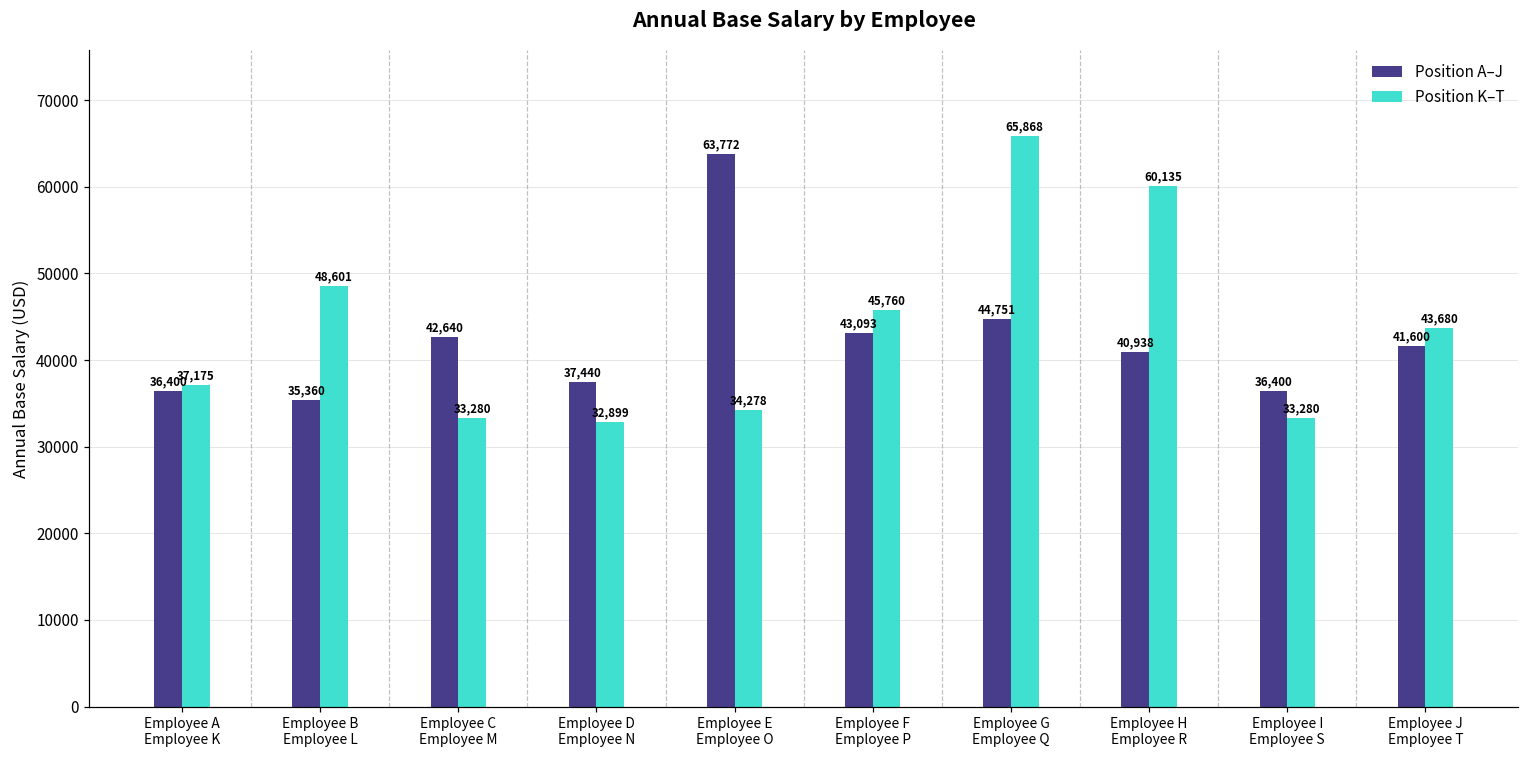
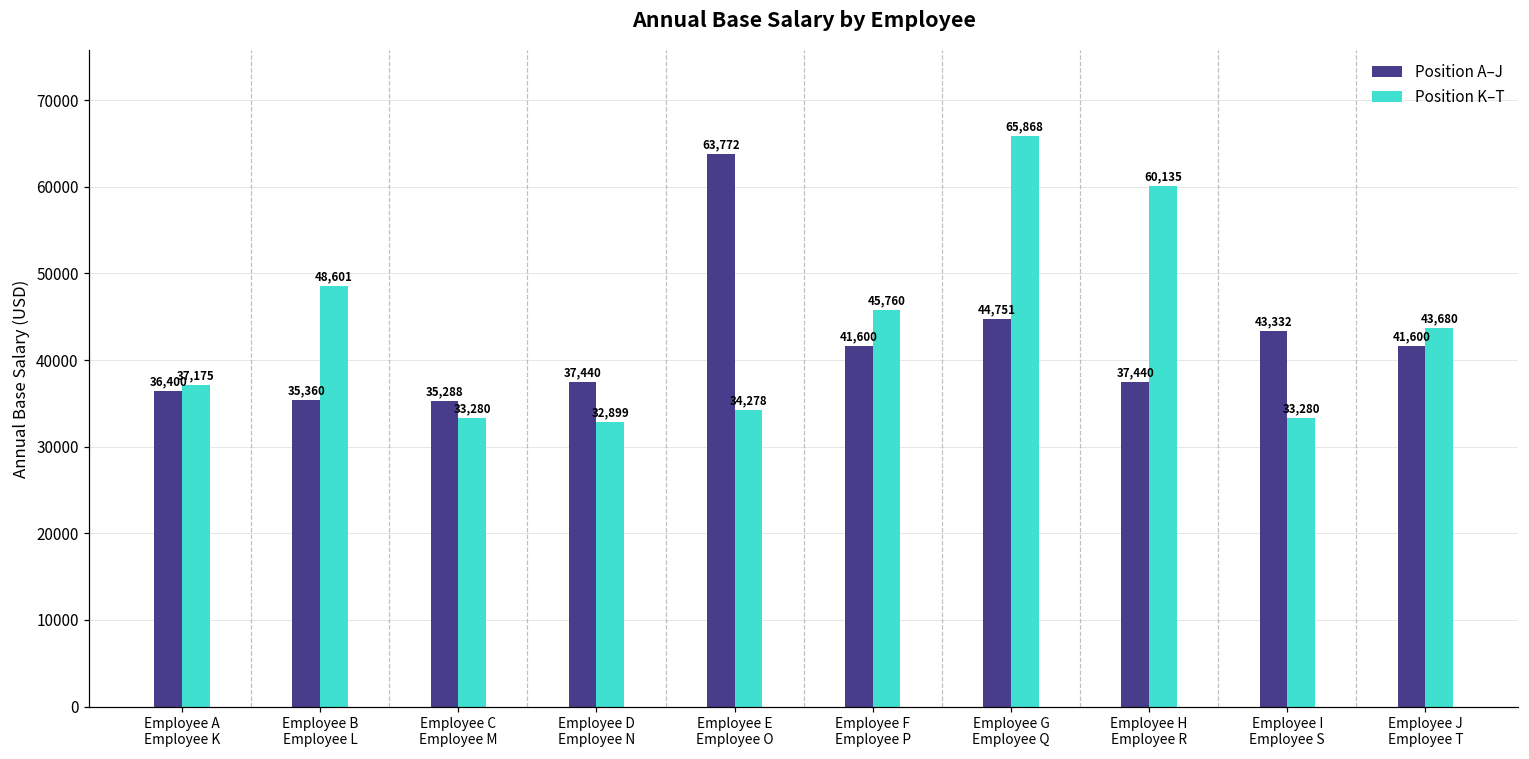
Position A–J, Employee C Employee M: 42,640 -> 35,288
Position A–J, Employee F Employee P: 43,093 -> 41,600
Position A–J, Employee H Employee R: 40,938 -> 37,440
Position A–J, Employee I Employee S: 36,400 -> 43,332
